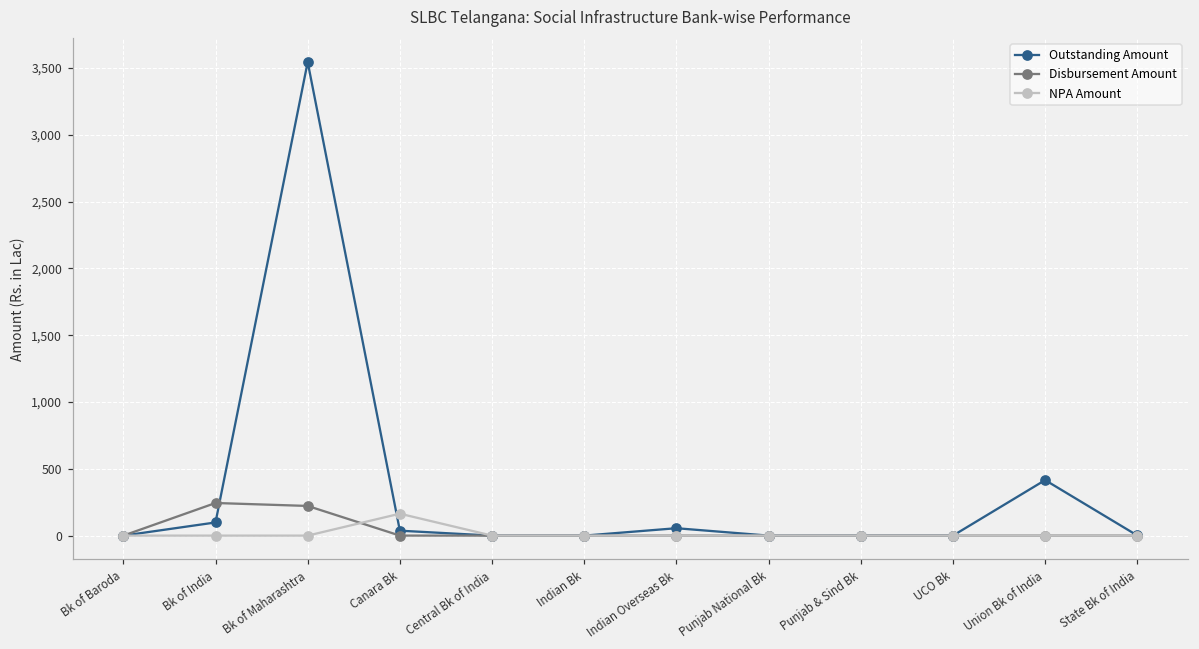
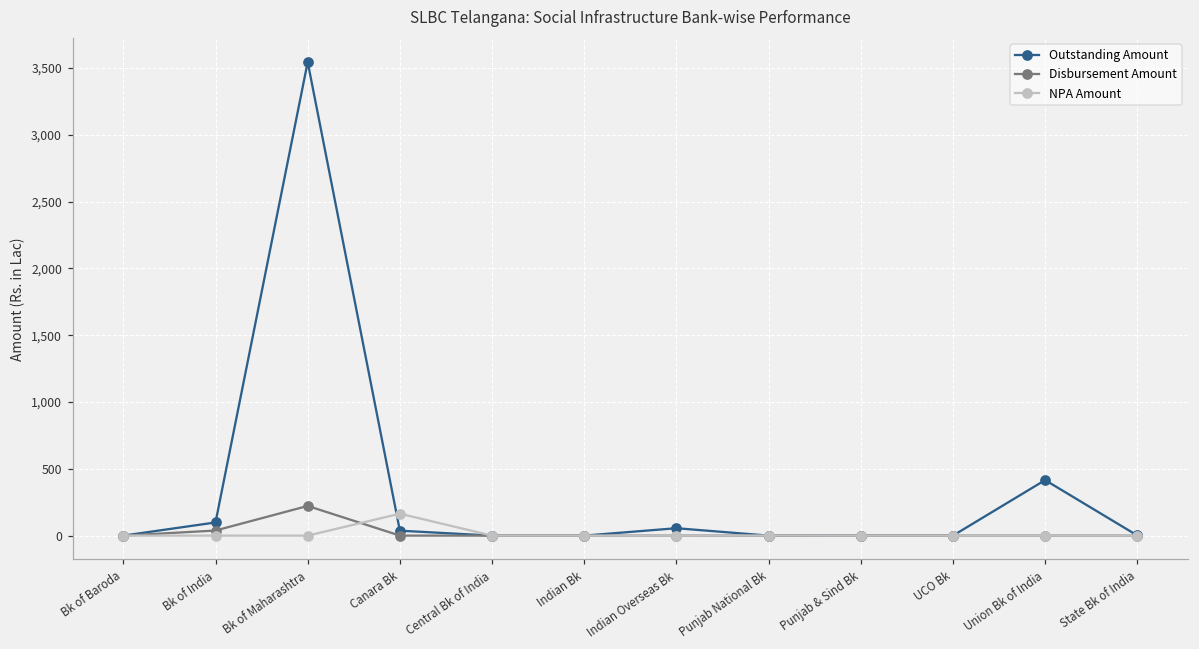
Disbursement Amount, Bk of India: 240 -> 40
